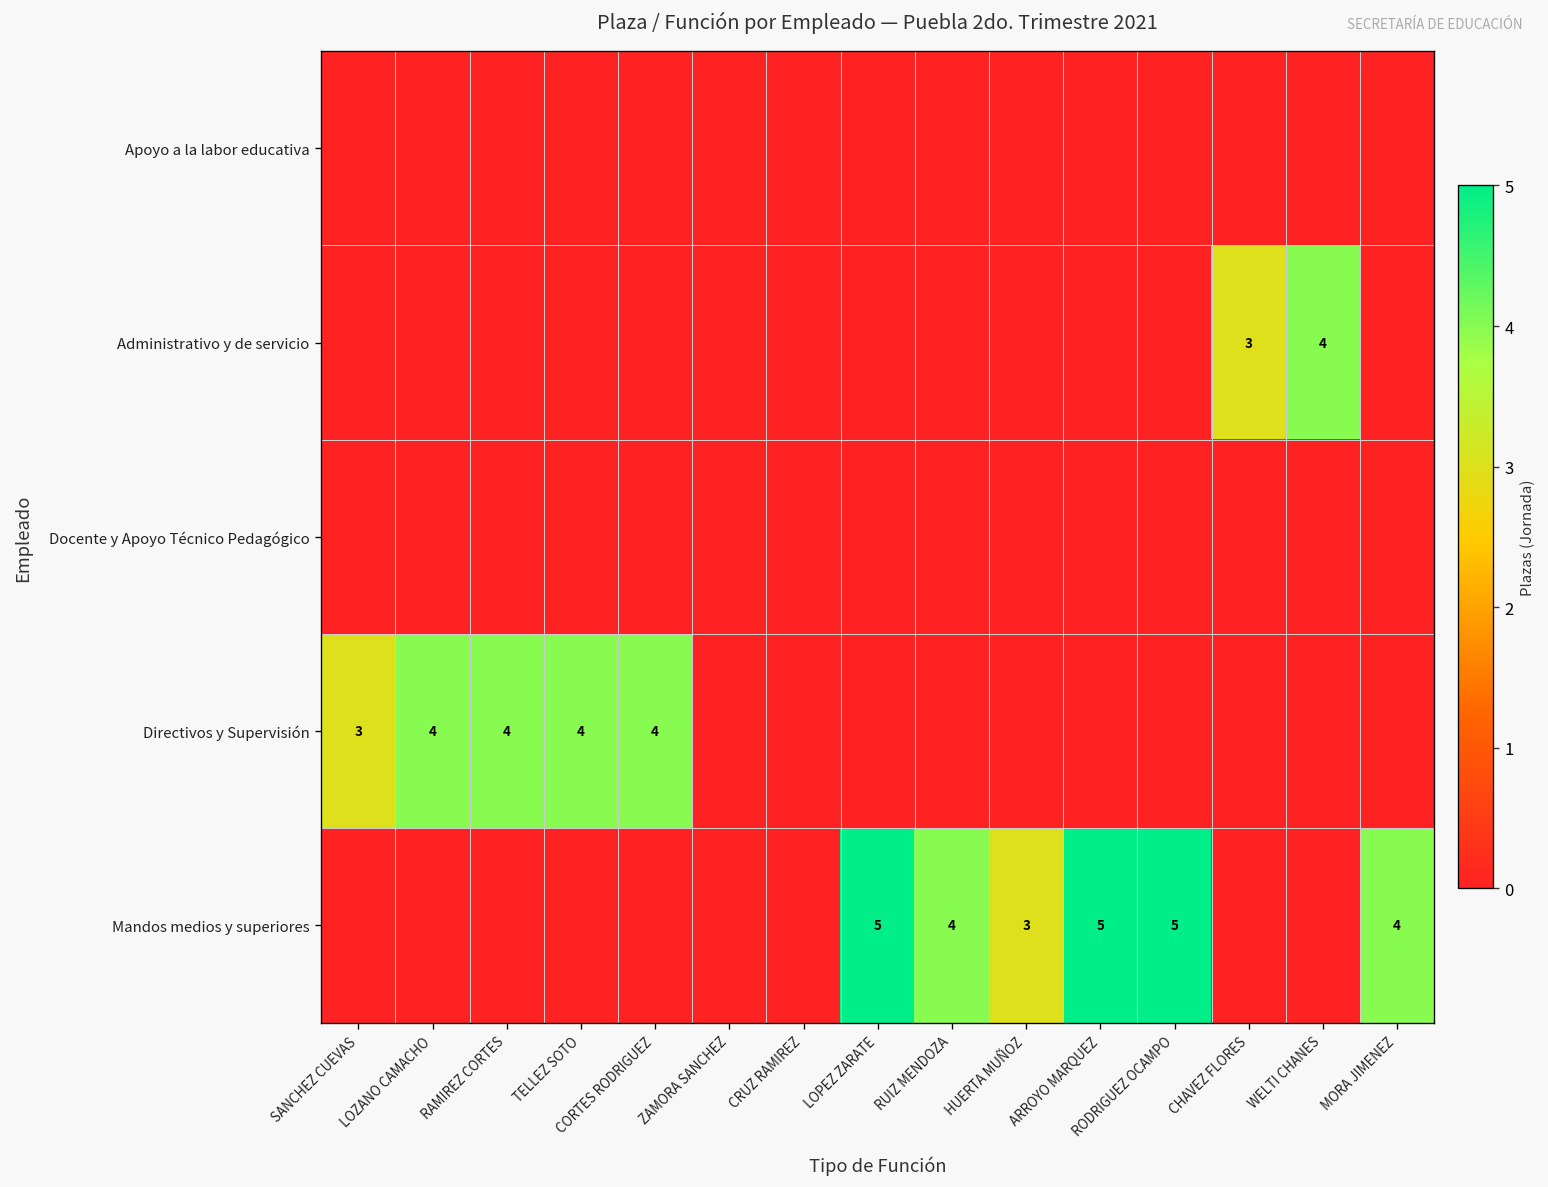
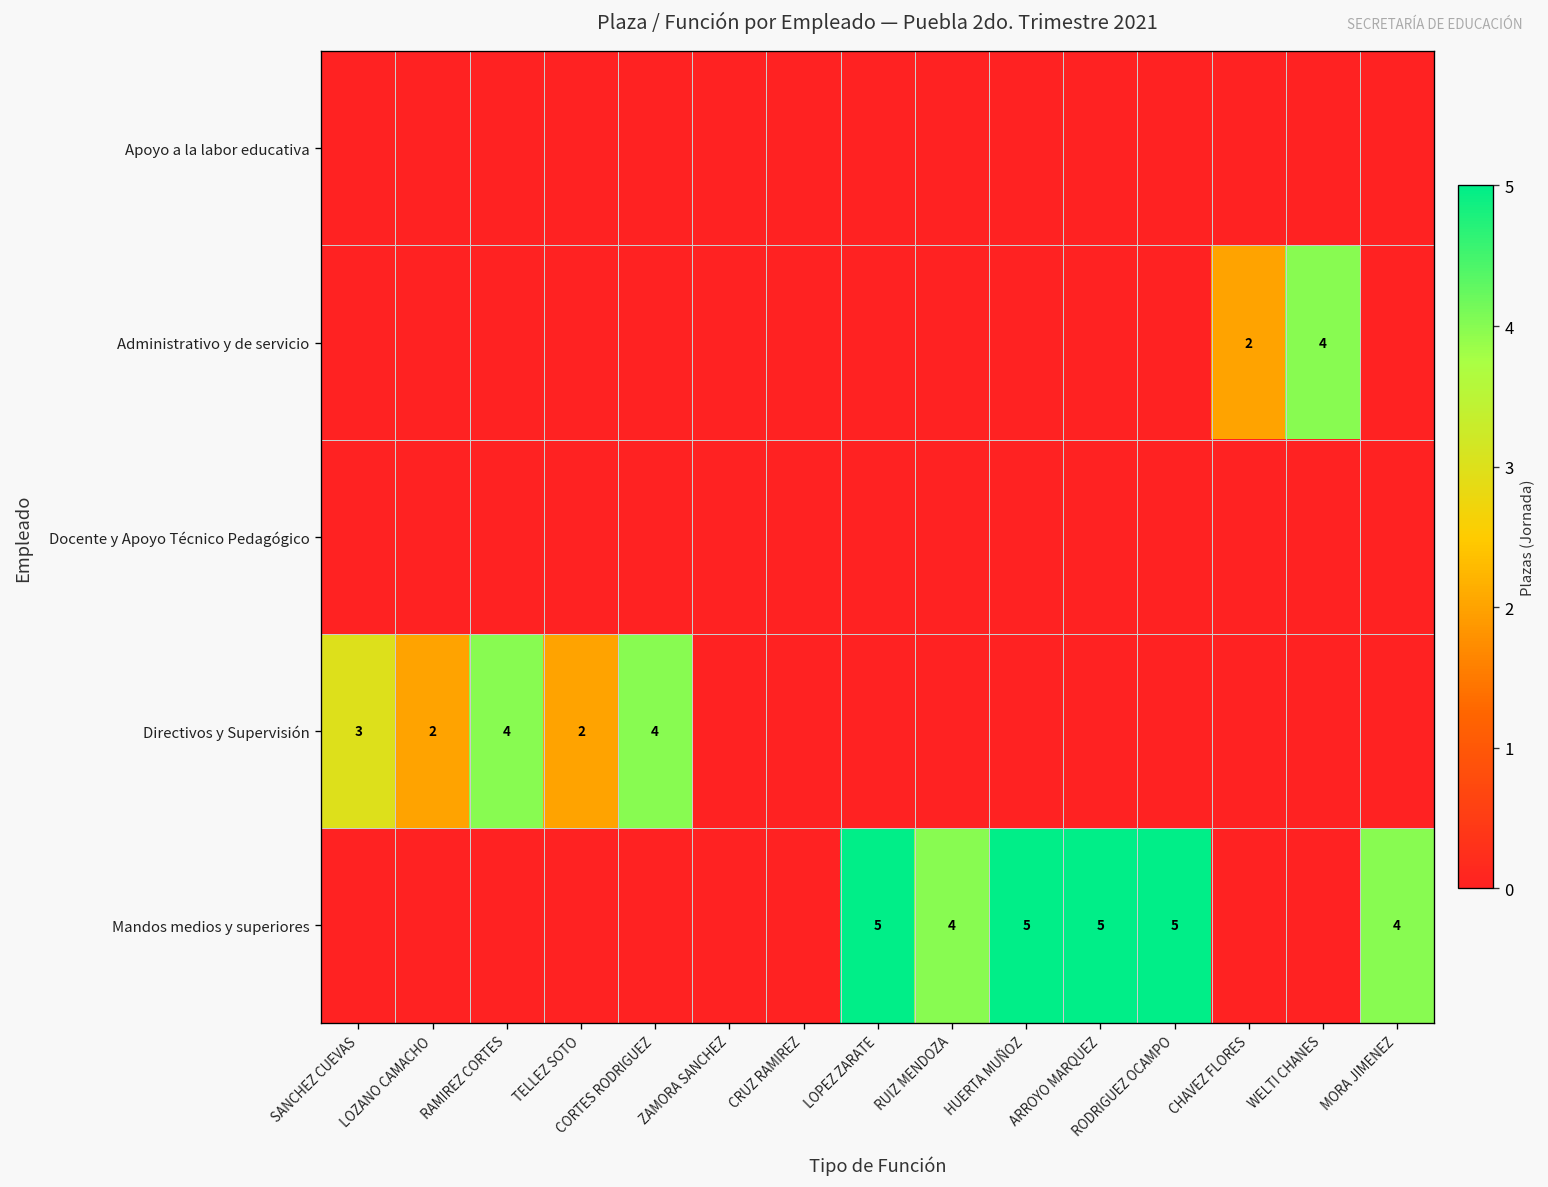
Administrativo y de servicio, CHAVEZ FLORES: 3 -> 2
Directivos y Supervisión, LOZANO CAMACHO: 4 -> 2
Directivos y Supervisión, TELLEZ SOTO: 4 -> 2
Mandos medios y superiores, HUERTA MUÑOZ: 3 -> 5
